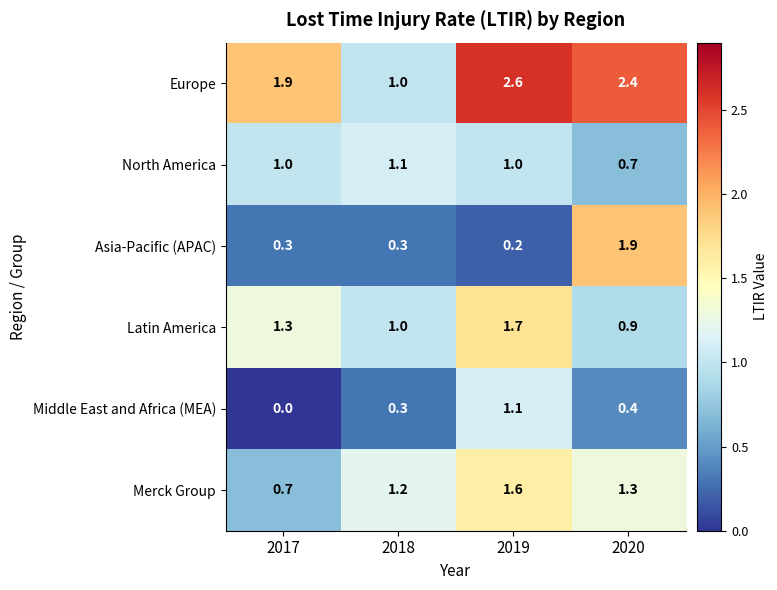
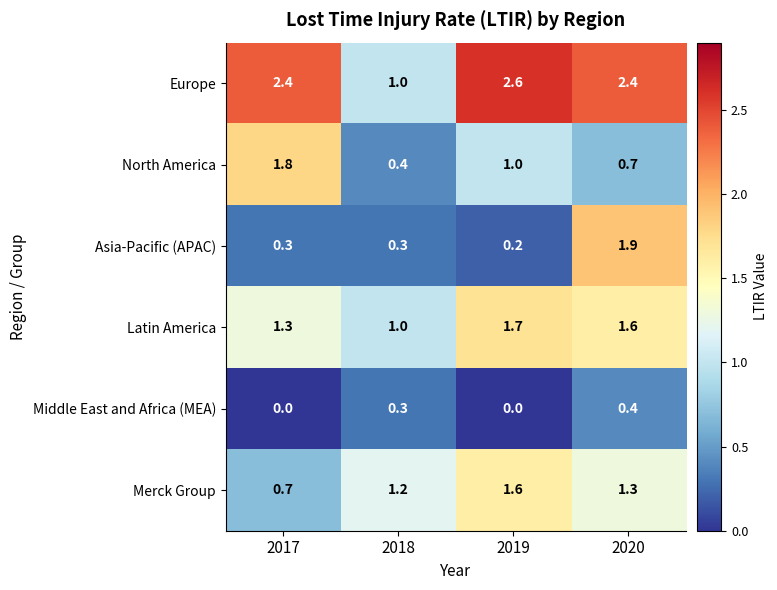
Europe, 2017: 1.9 -> 2.4
North America, 2017: 1.0 -> 1.8
North America, 2018: 1.1 -> 0.4
Latin America, 2020: 0.9 -> 1.6
Middle East and Africa (MEA), 2019: 1.1 -> 0.0
